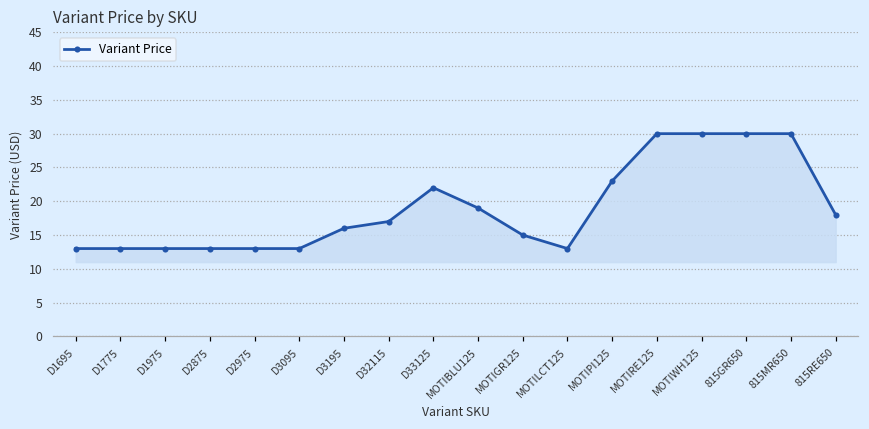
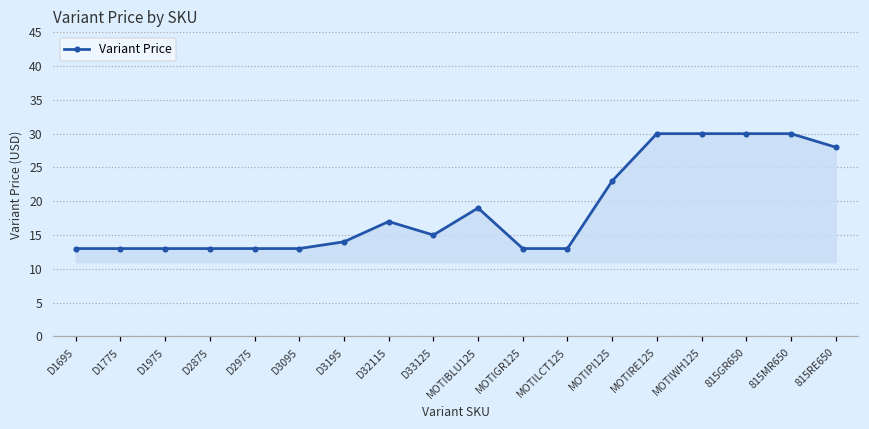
D3195: 16 -> 14
D33125: 22 -> 15
MOTIGR125: 15 -> 13
815RE650: 18 -> 28
